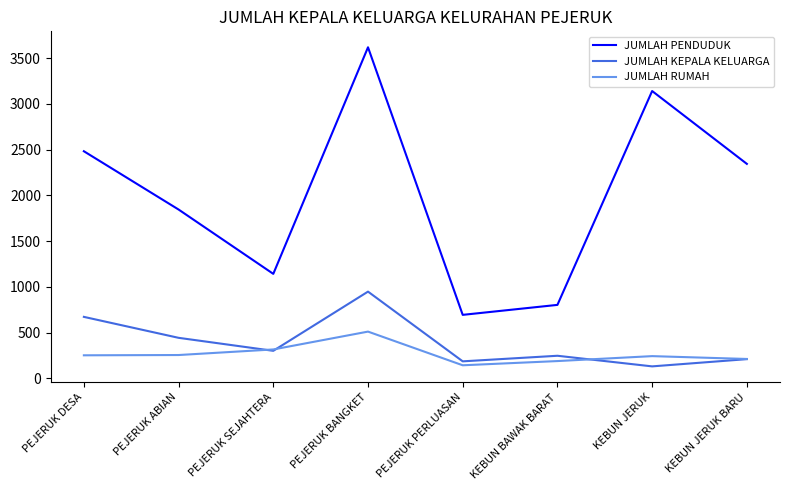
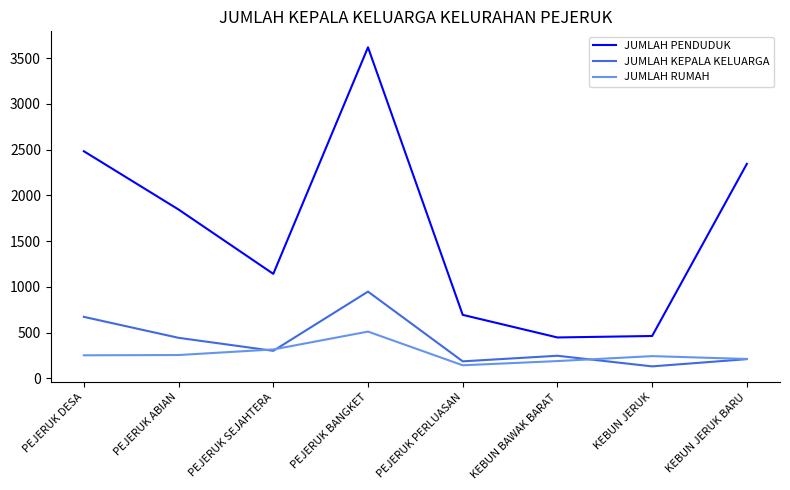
JUMLAH PENDUDUK, KEBUN BAWAK BARAT: 800 -> 400
JUMLAH PENDUDUK, KEBUN JERUK: 3100 -> 500
